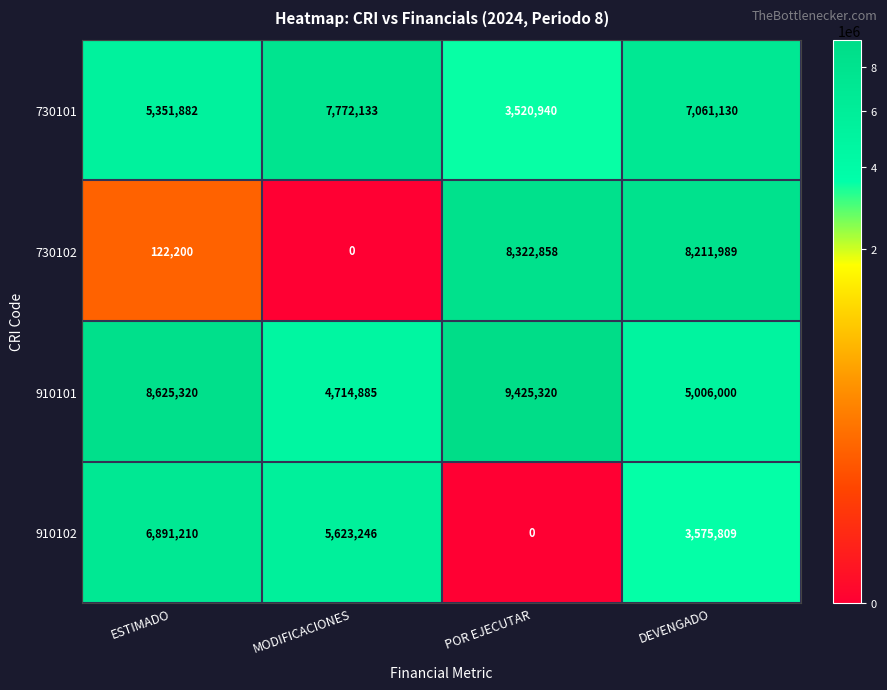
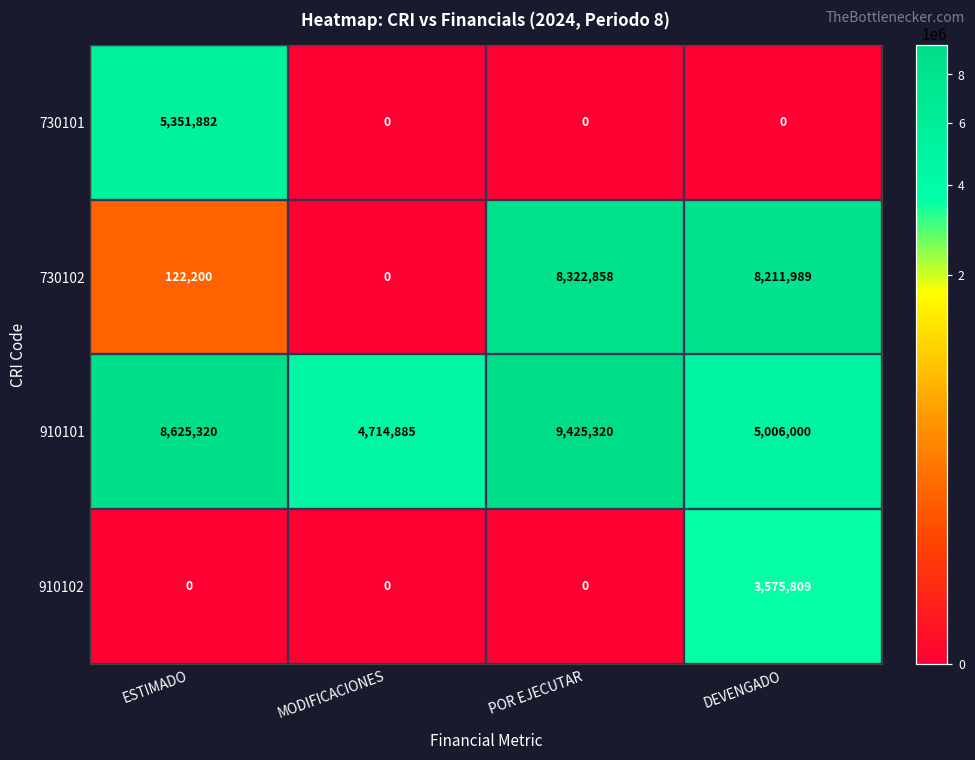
730101, MODIFICACIONES: 7,772,133 -> 0
730101, POR EJECUTAR: 3,520,940 -> 0
730101, DEVENGADO: 7,061,130 -> 0
910102, ESTIMADO: 6,891,210 -> 0
910102, MODIFICACIONES: 5,623,246 -> 0
